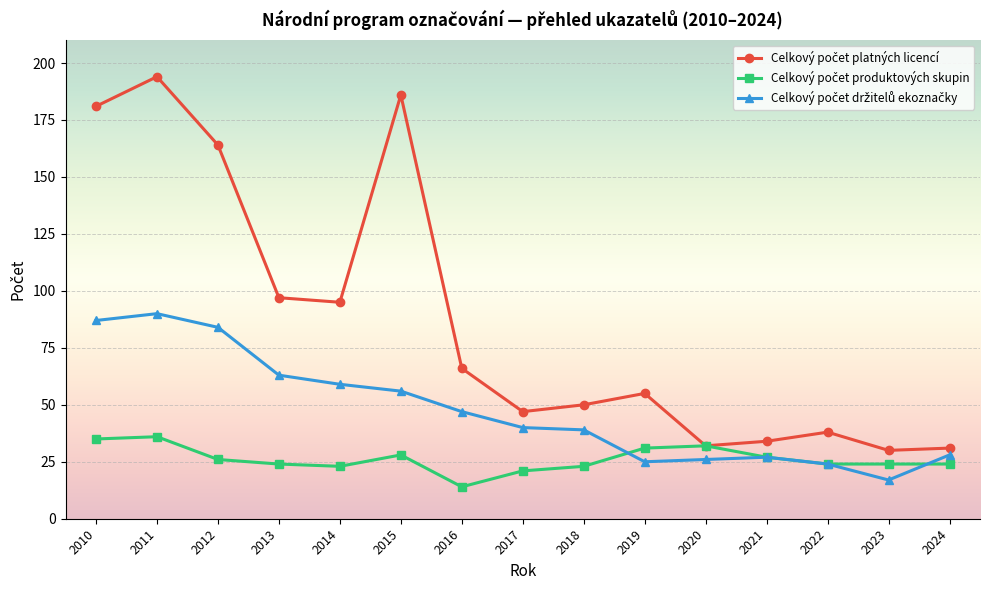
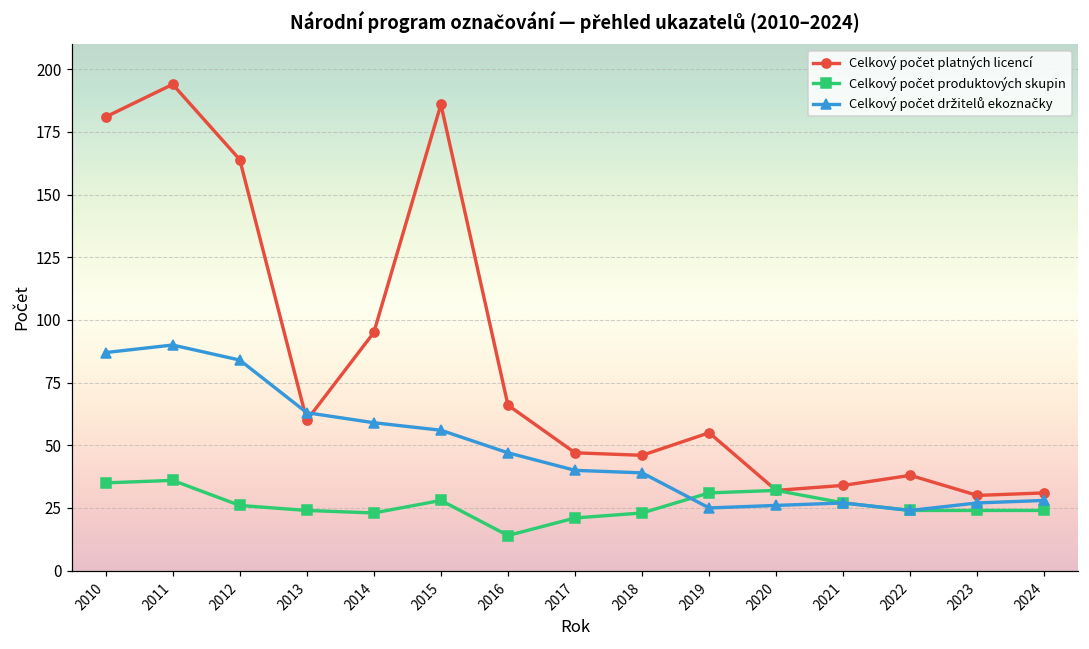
Celkový počet platných licencí, 2013: 97 -> 60
Celkový počet platných licencí, 2018: 50 -> 46
Celkový počet držitelů ekoznačky, 2023: 17 -> 27
